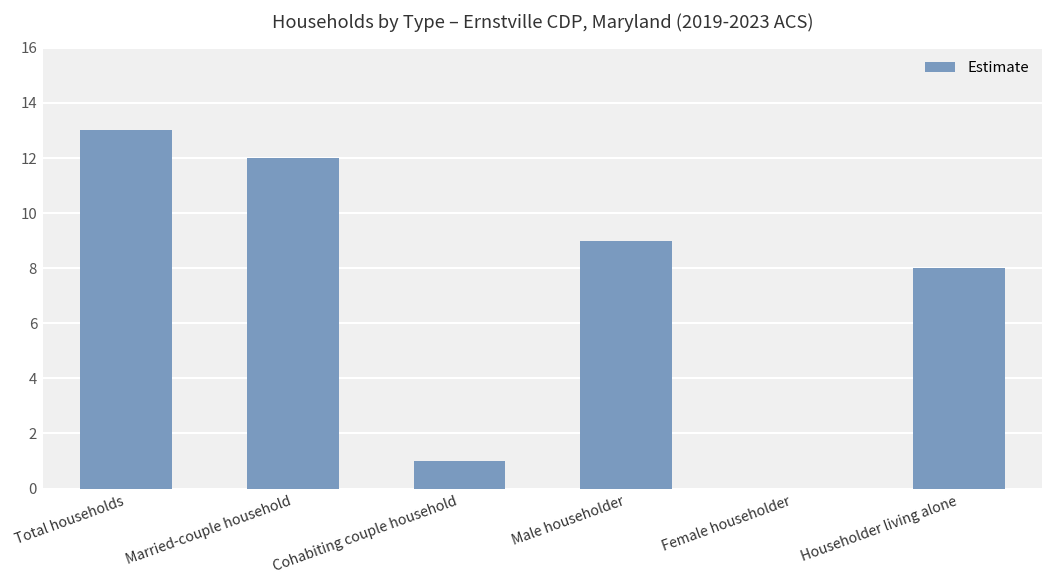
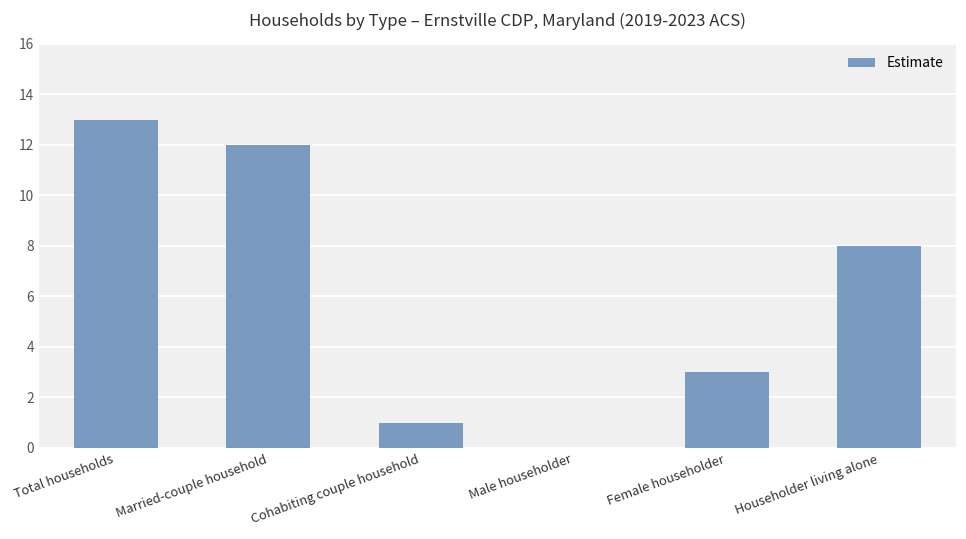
Male householder: 9 -> 0
Female householder: 0 -> 3
